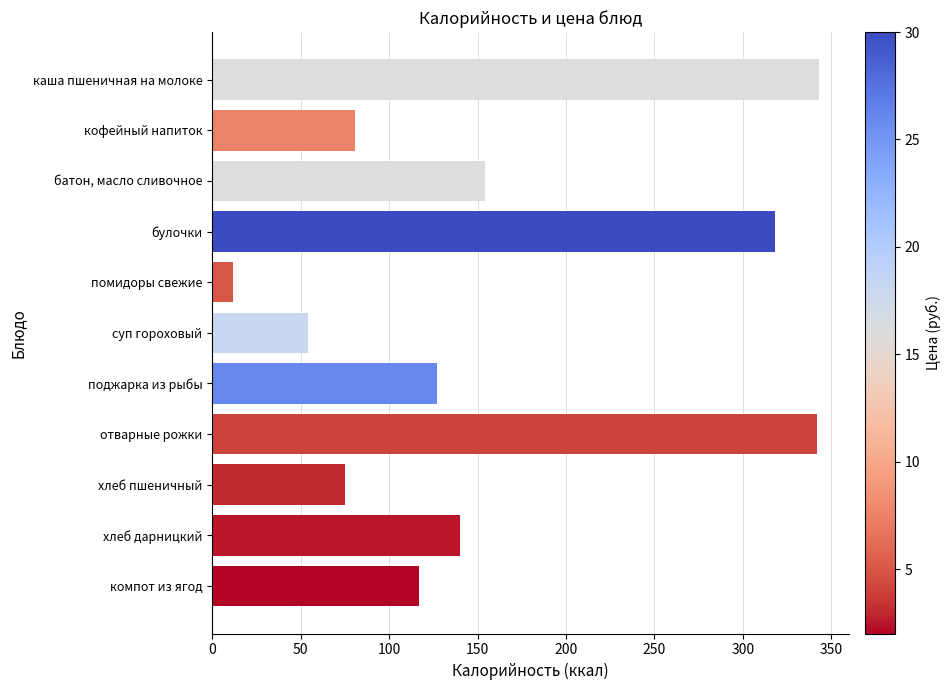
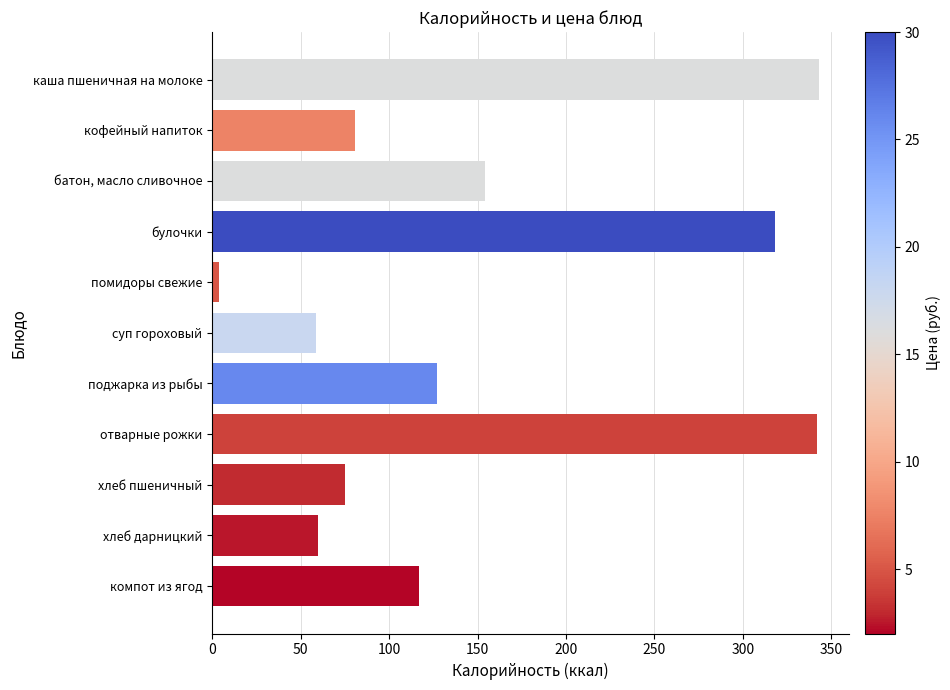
помидоры свежие: 12 -> 4
суп гороховый: 54 -> 59
хлеб дарницкий: 140 -> 60
